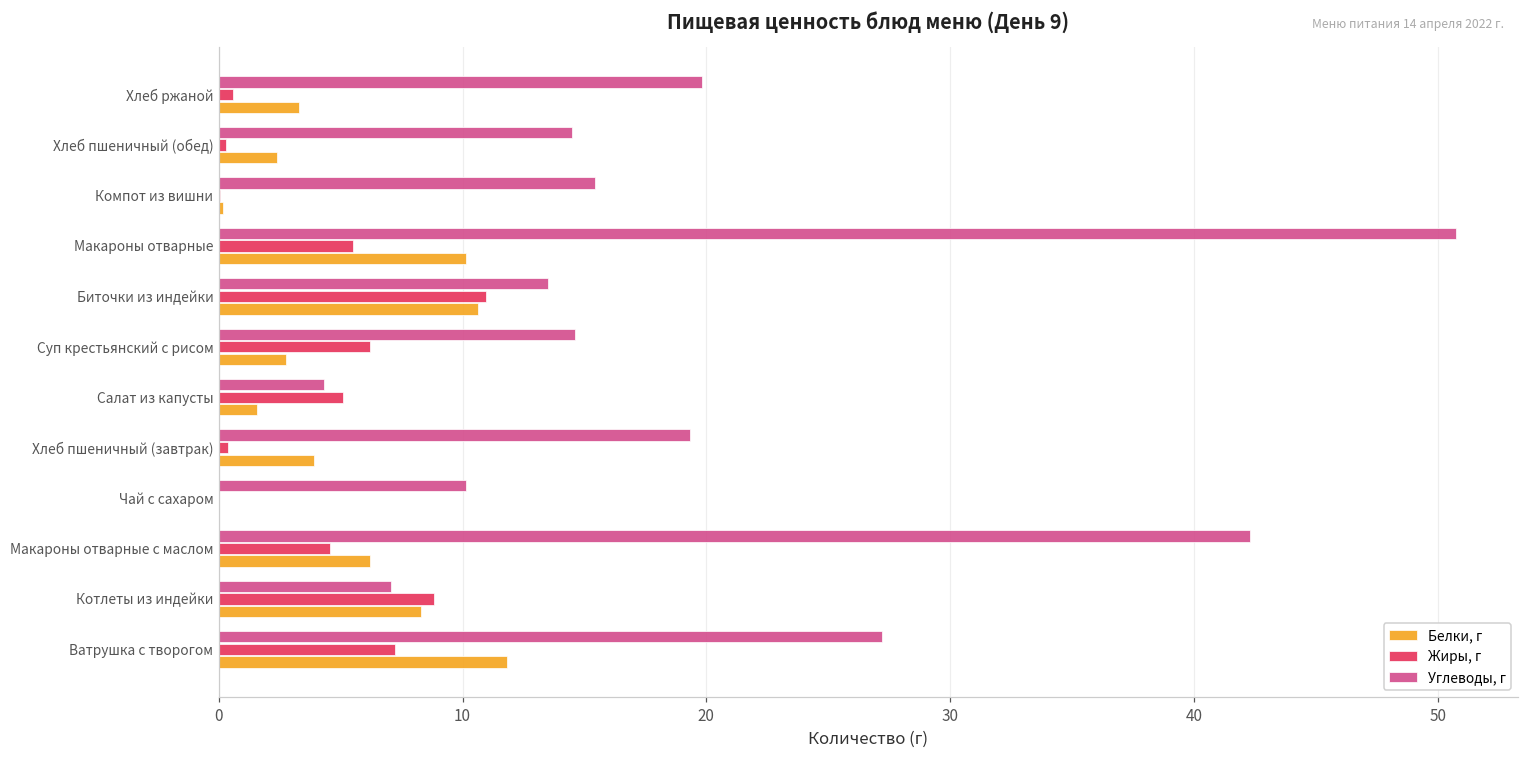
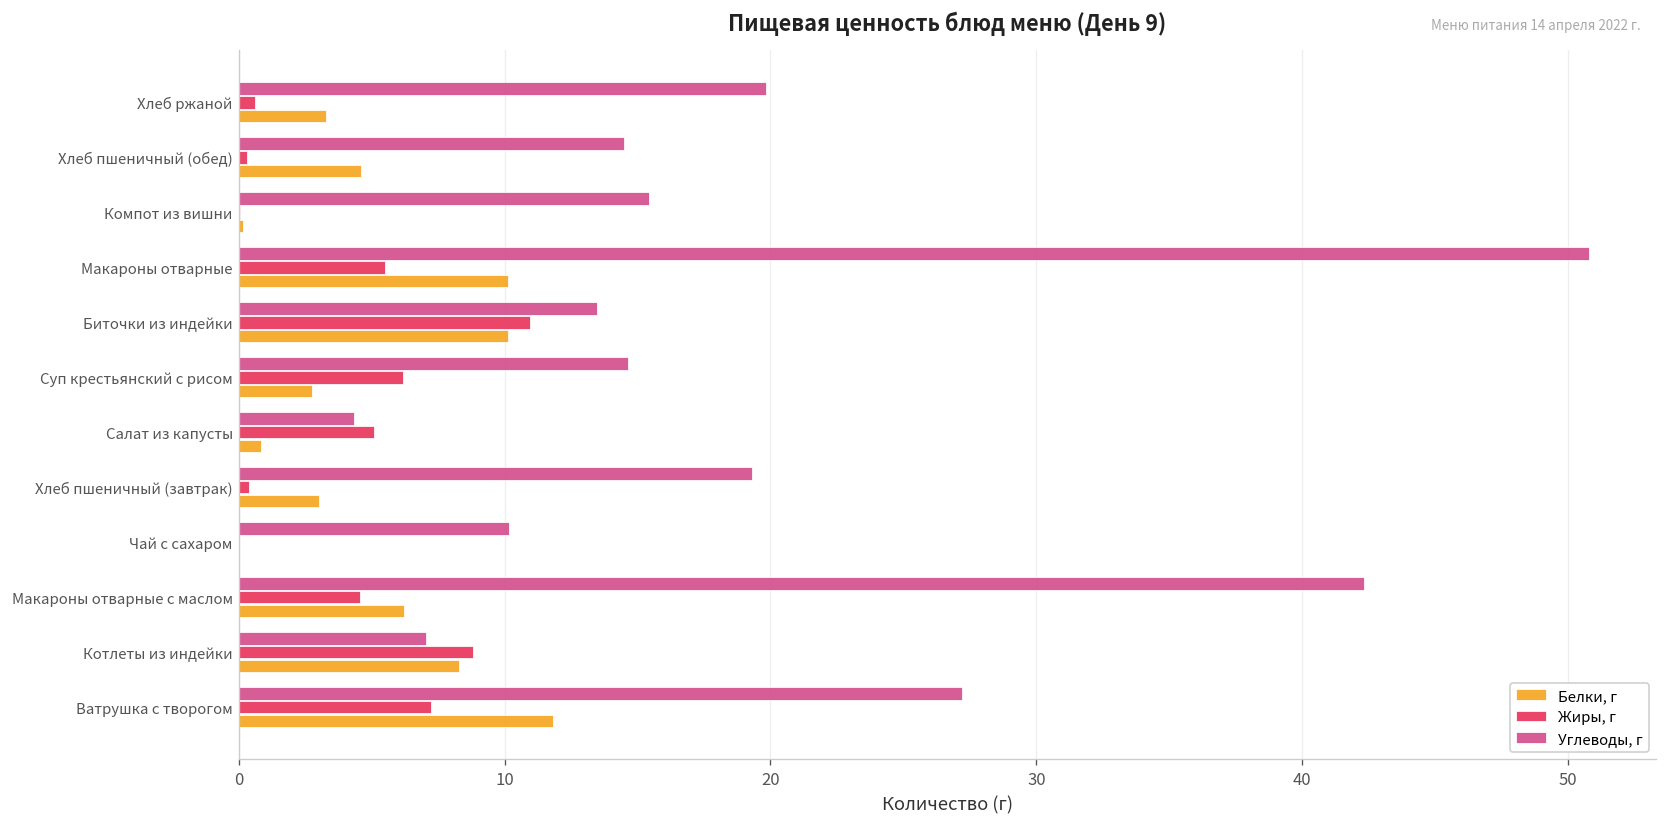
Белки, г, Хлеб пшеничный (обед): 2.4 -> 4.6
Белки, г, Биточки из индейки: 10.6 -> 10.1
Белки, г, Салат из капусты: 1.6 -> 0.9
Белки, г, Хлеб пшеничный (завтрак): 3.9 -> 3.0
